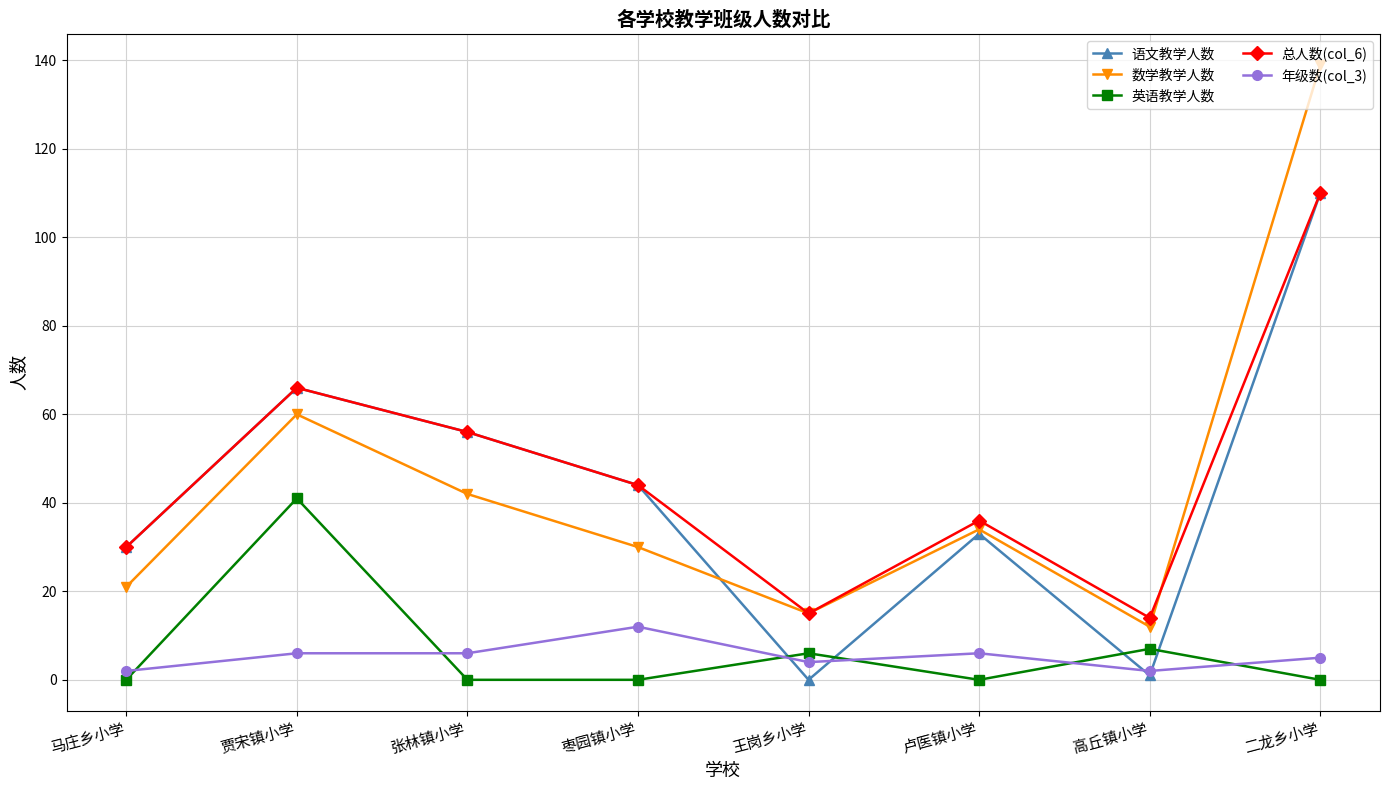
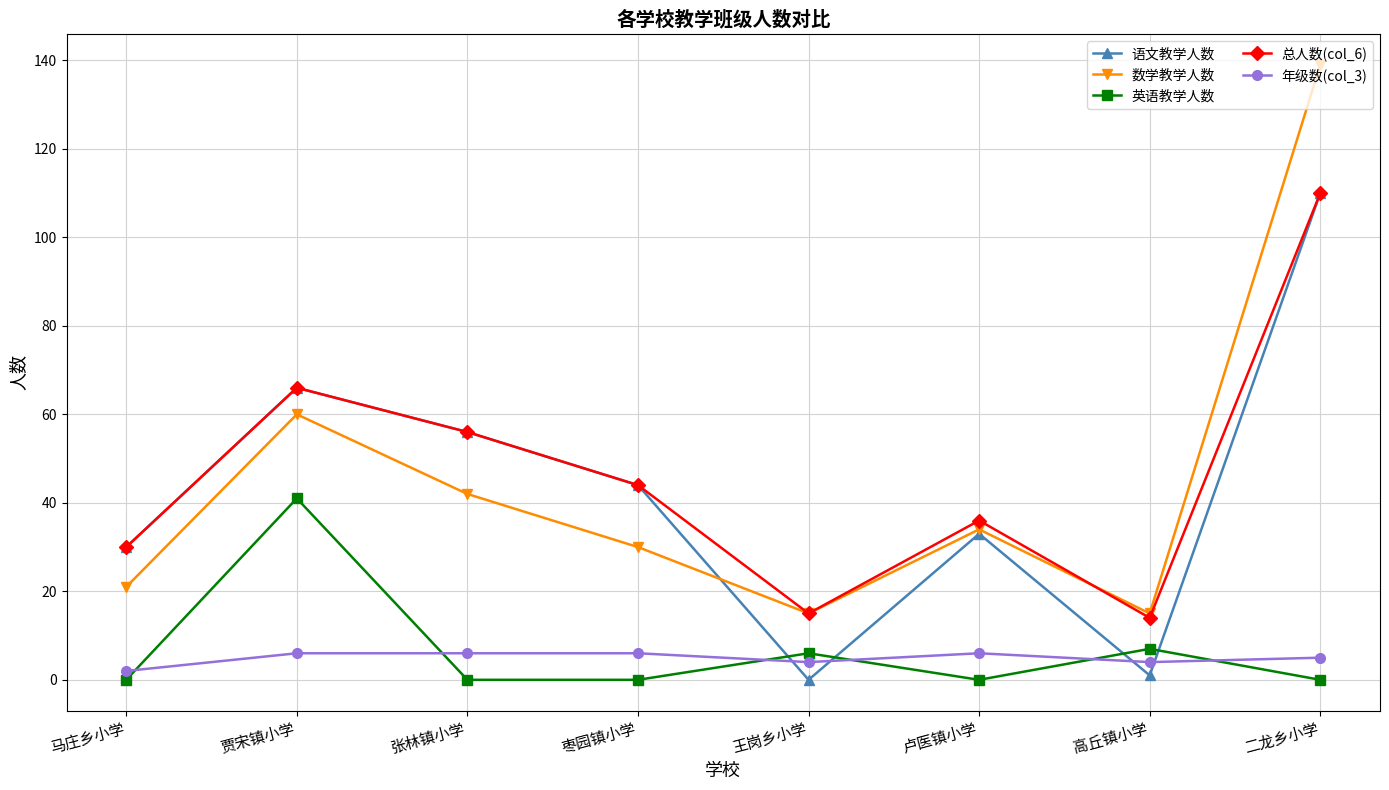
年级数(col_3), 枣园镇小学: 12 -> 6
数学教学人数, 高丘镇小学: 12 -> 15
年级数(col_3), 高丘镇小学: 2 -> 4
